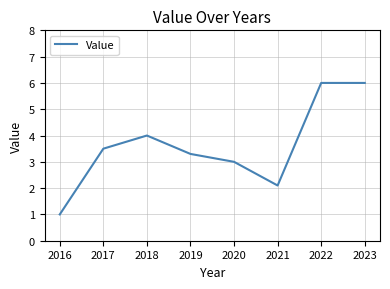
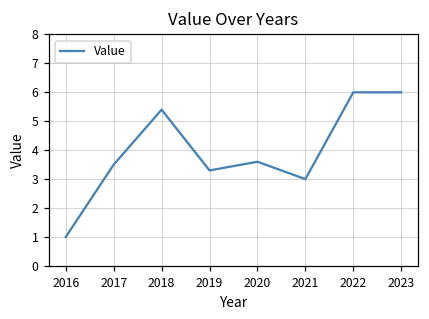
2018: 4.0 -> 5.4
2020: 3.0 -> 3.6
2021: 2.1 -> 3.0
